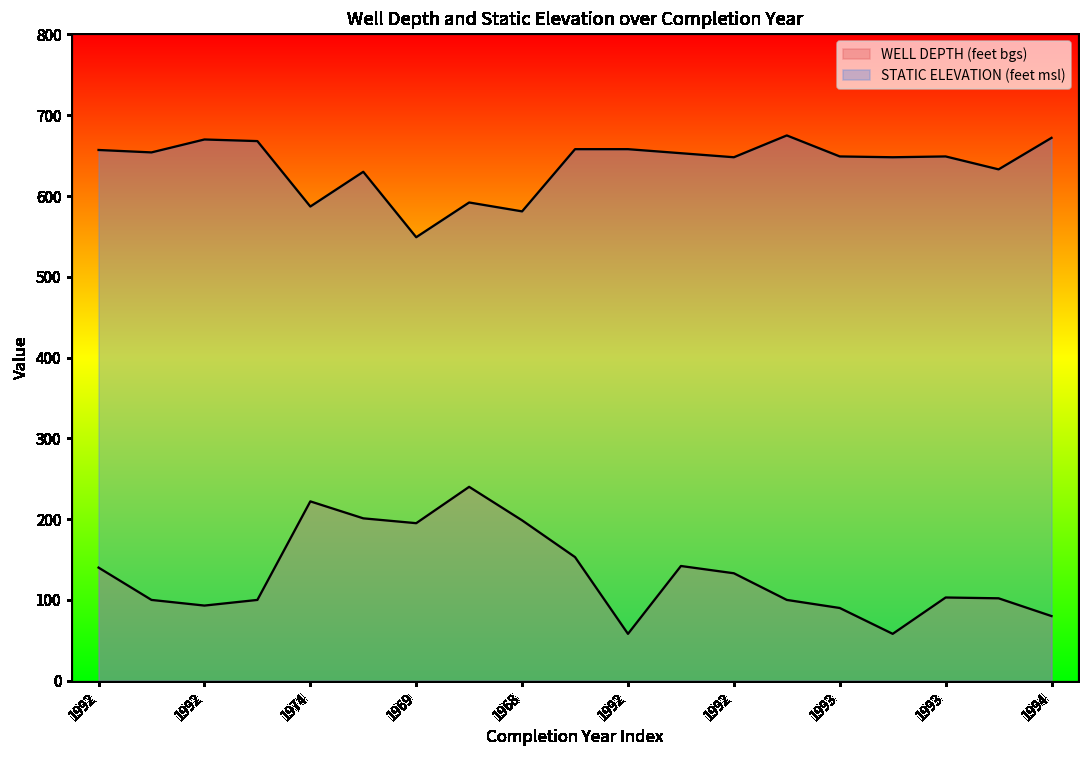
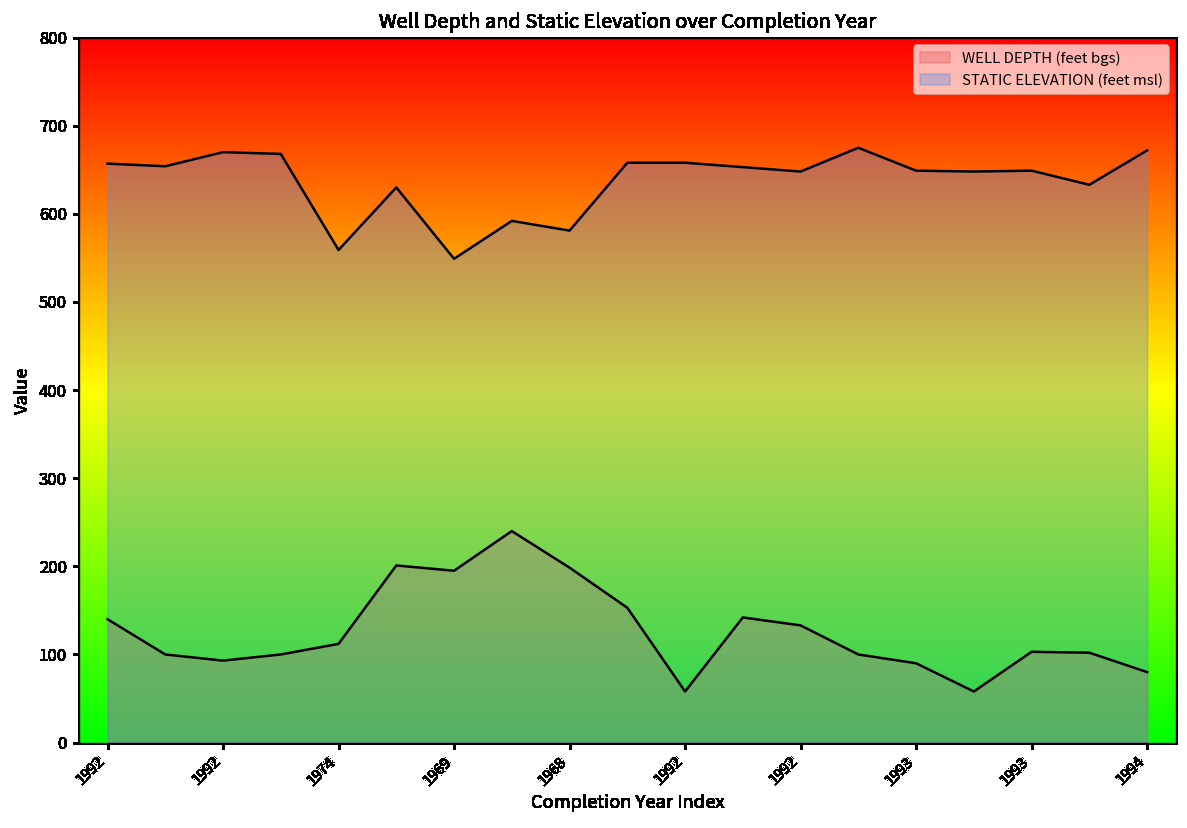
WELL DEPTH (feet bgs), 1974: 220 -> 110
STATIC ELEVATION (feet msl), 1974: 590 -> 560
